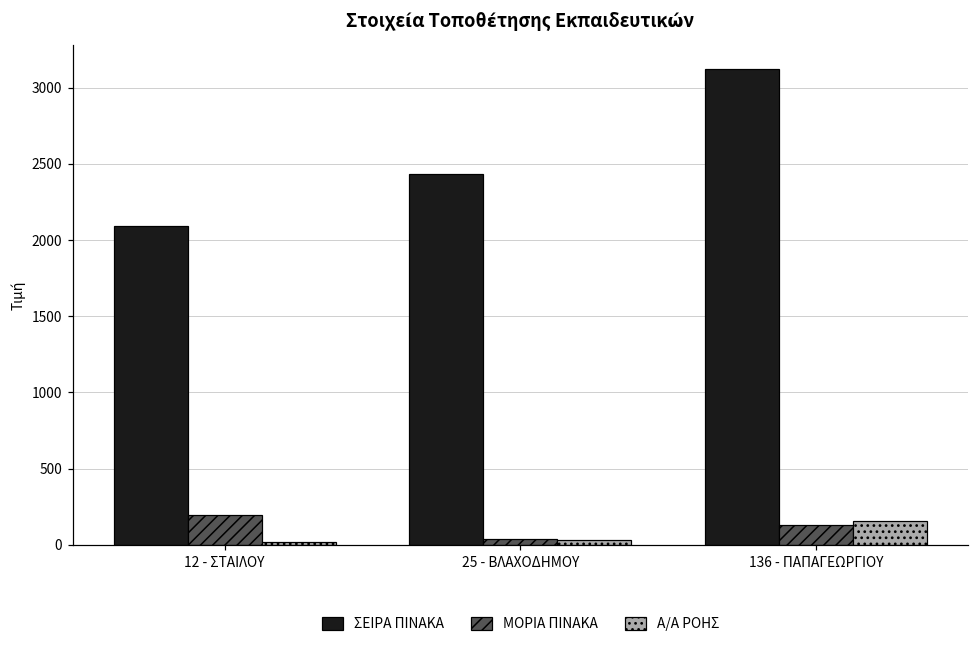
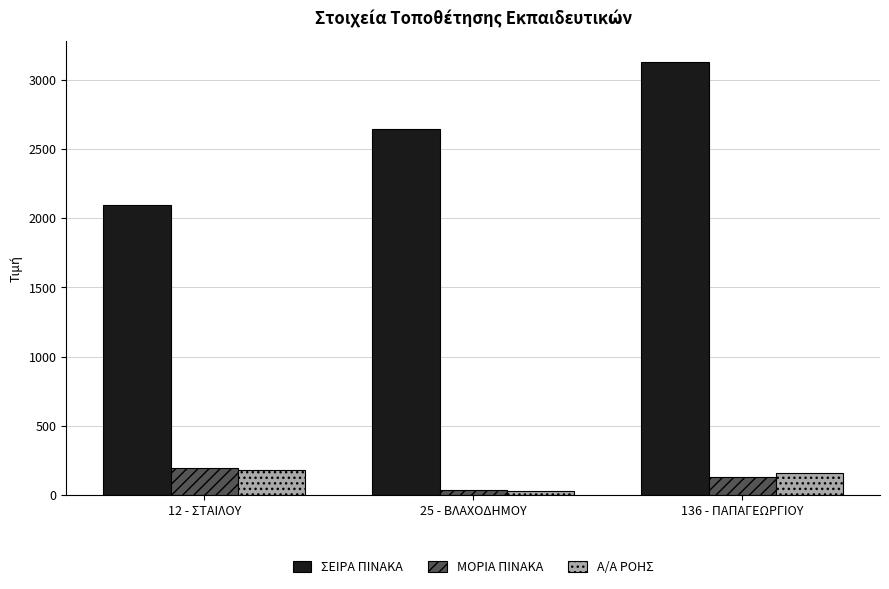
Α/Α ΡΟΗΣ, 12 - ΣΤΑΙΛΟΥ: 20 -> 180
ΣΕΙΡΑ ΠΙΝΑΚΑ, 25 - ΒΛΑΧΟΔΗΜΟΥ: 2440 -> 2640
